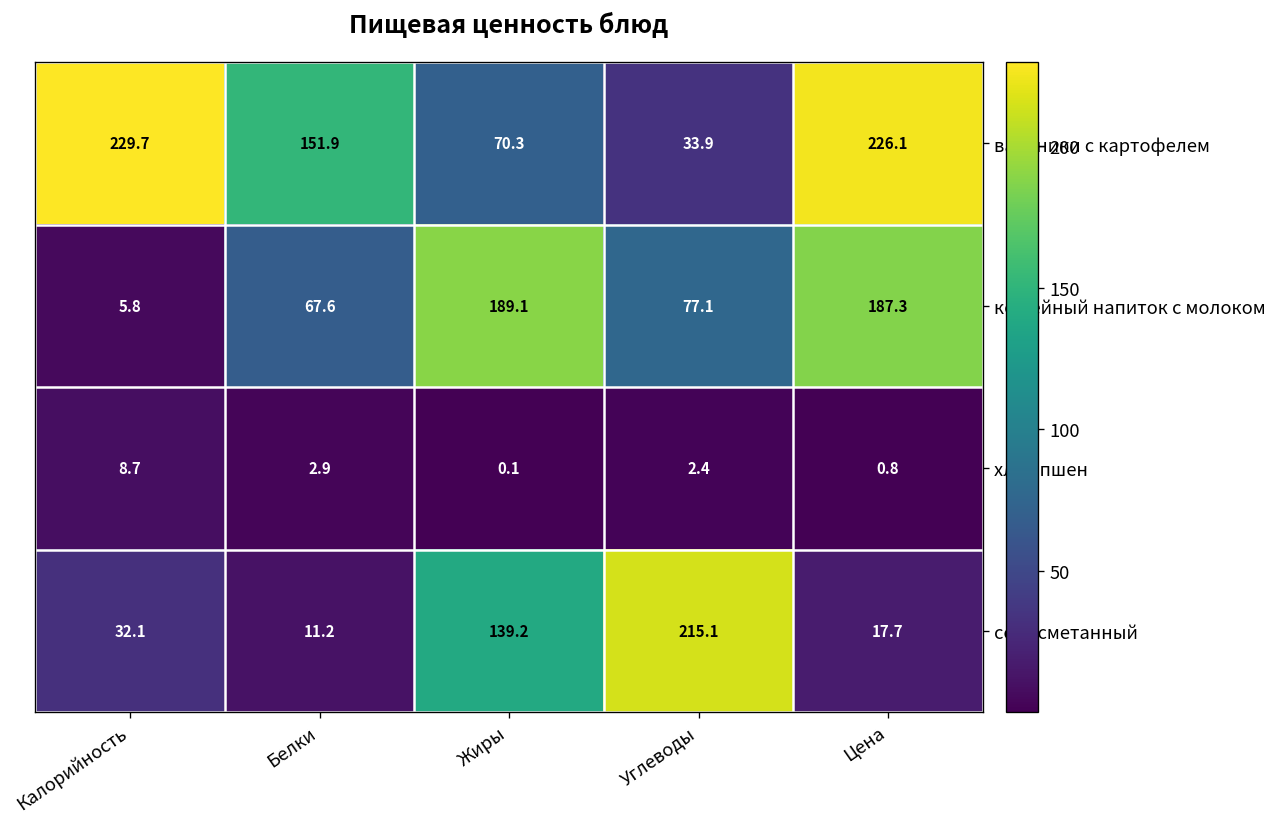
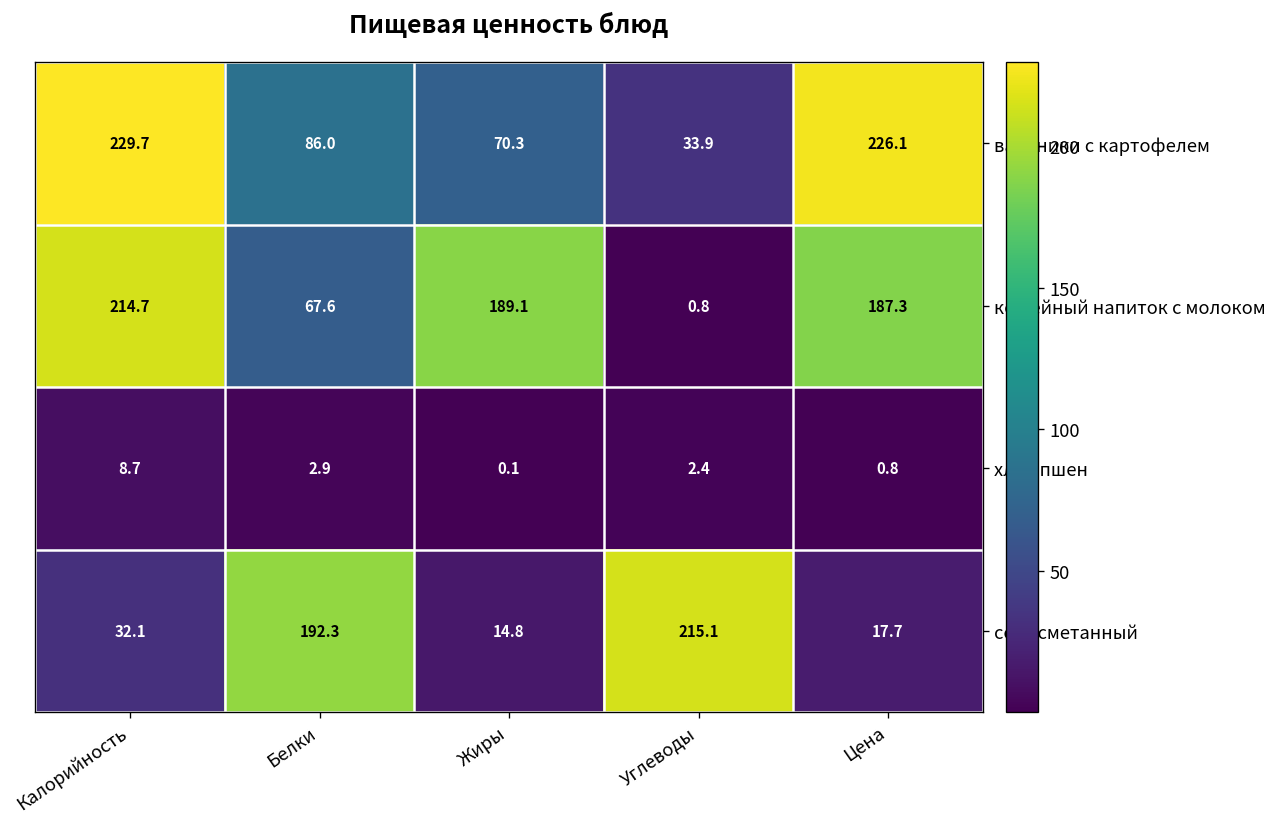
вареники с картофелем, Белки: 151.9 -> 86.0
кофейный напиток с молоком, Калорийность: 5.8 -> 214.7
кофейный напиток с молоком, Углеводы: 77.1 -> 0.8
соус сметанный, Белки: 11.2 -> 192.3
соус сметанный, Жиры: 139.2 -> 14.8
